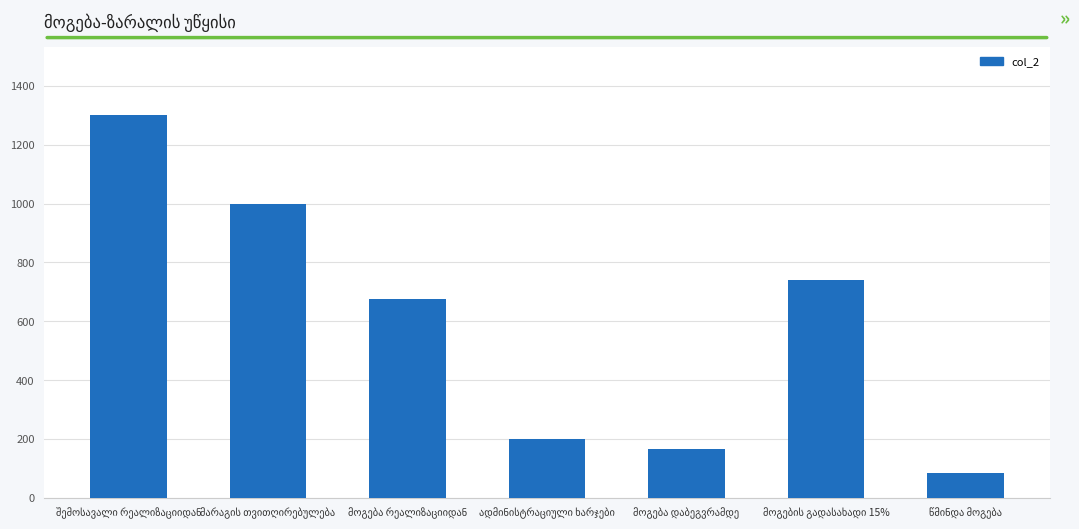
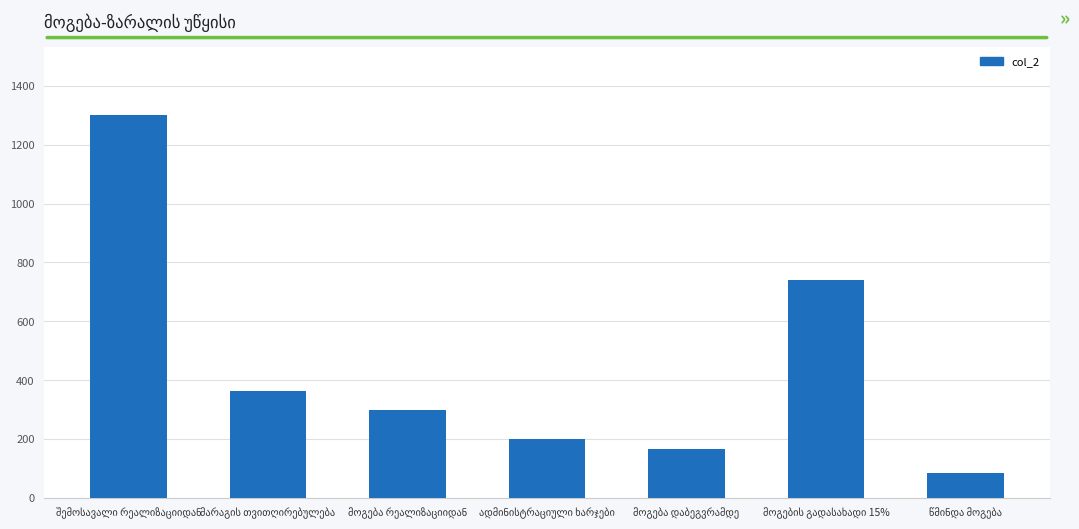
მარაგის თვითღირებულება: 1000 -> 360
მოგება რეალიზაციიდან: 680 -> 300
